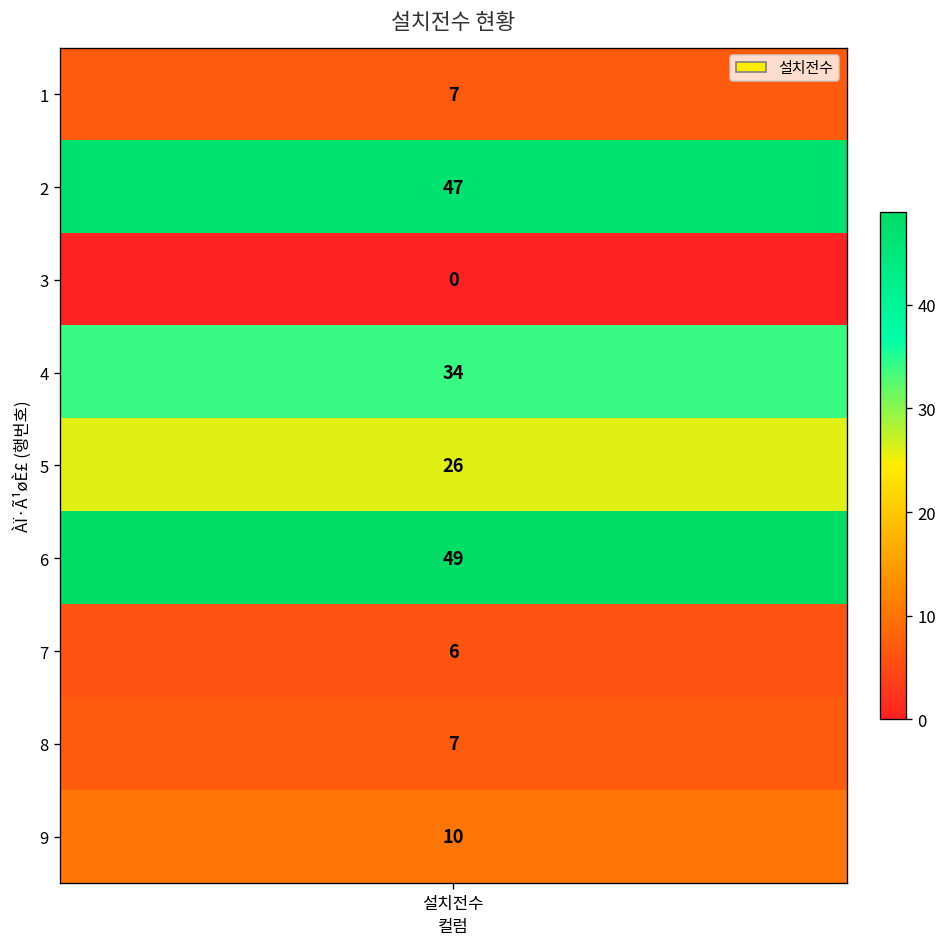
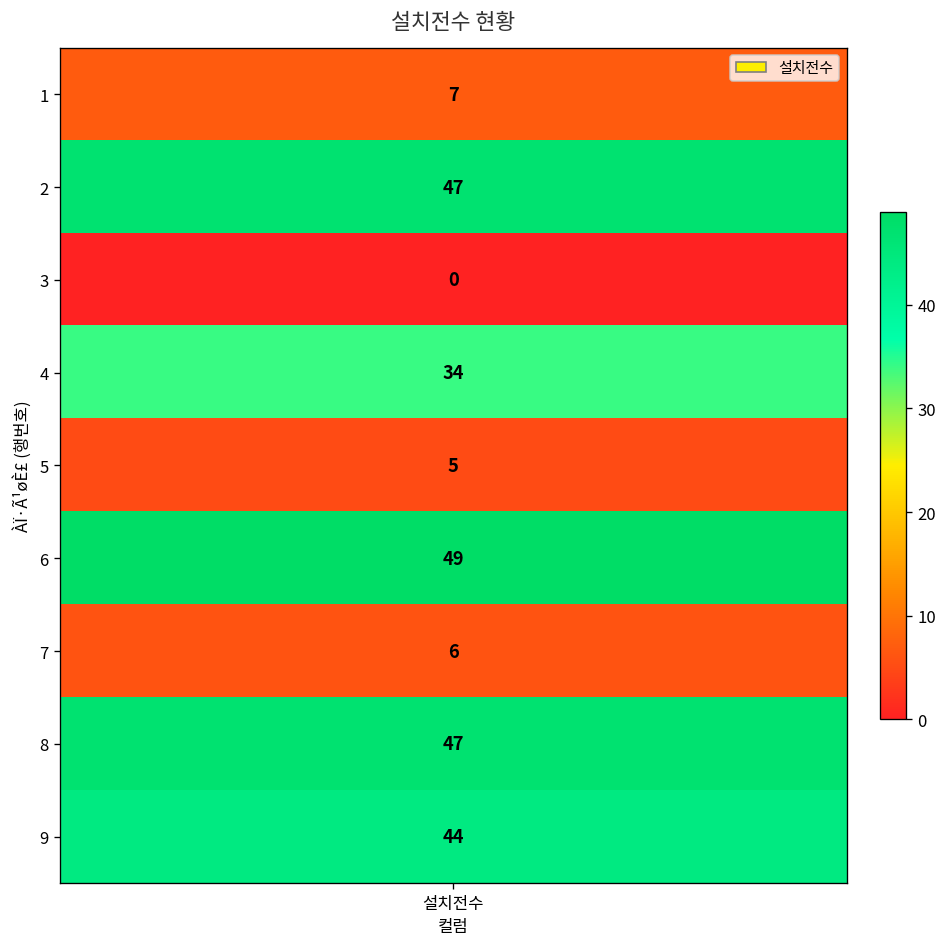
5, 설치전수: 26 -> 5
8, 설치전수: 7 -> 47
9, 설치전수: 10 -> 44
